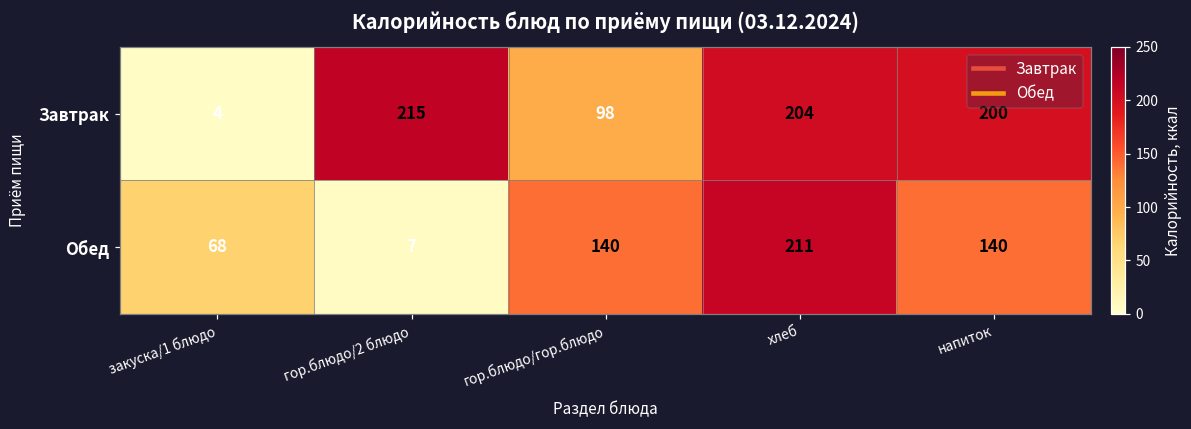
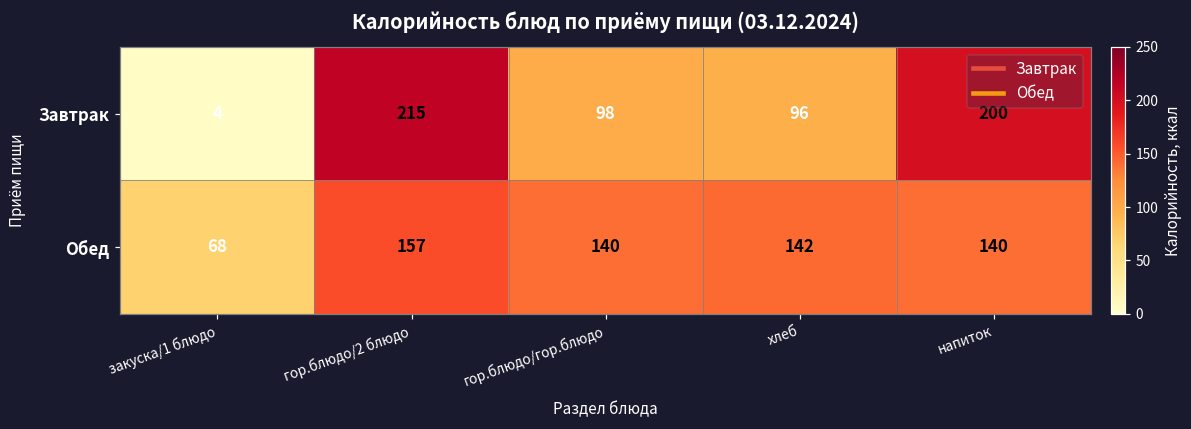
Завтрак, хлеб: 204 -> 96
Обед, гор.блюдо/2 блюдо: 7 -> 157
Обед, хлеб: 211 -> 142
